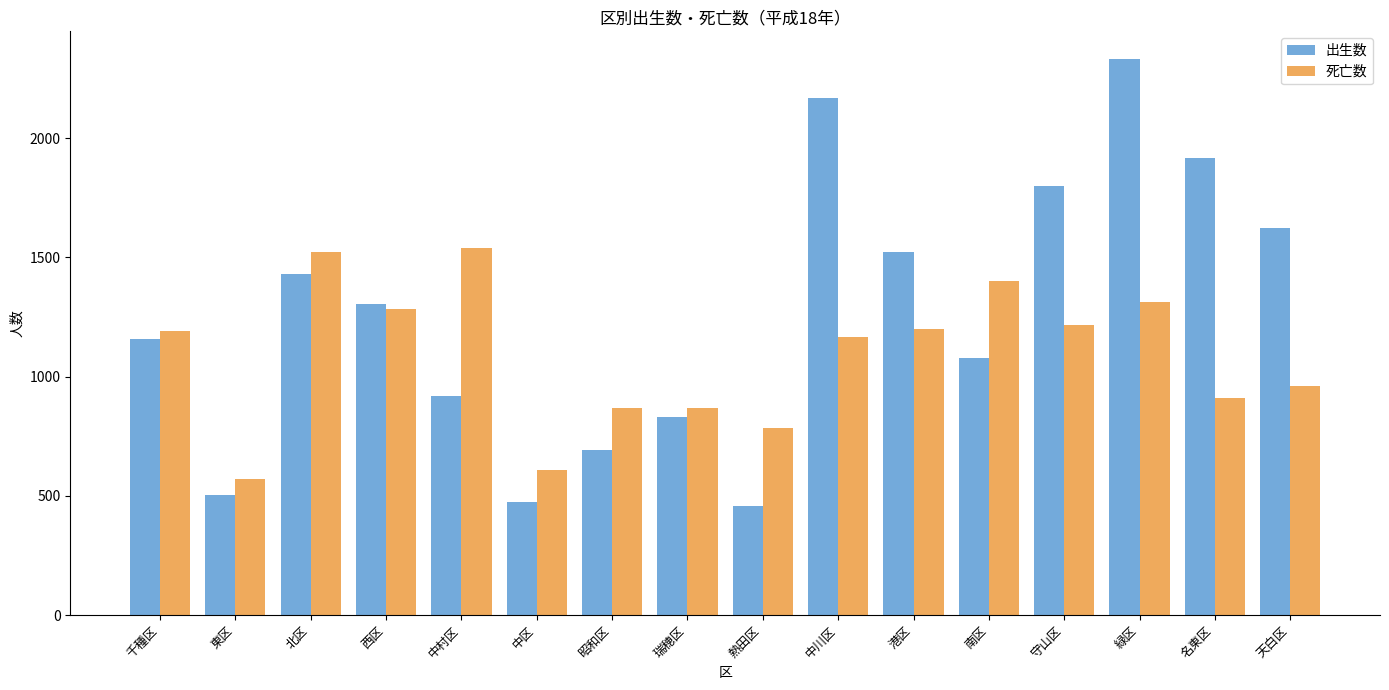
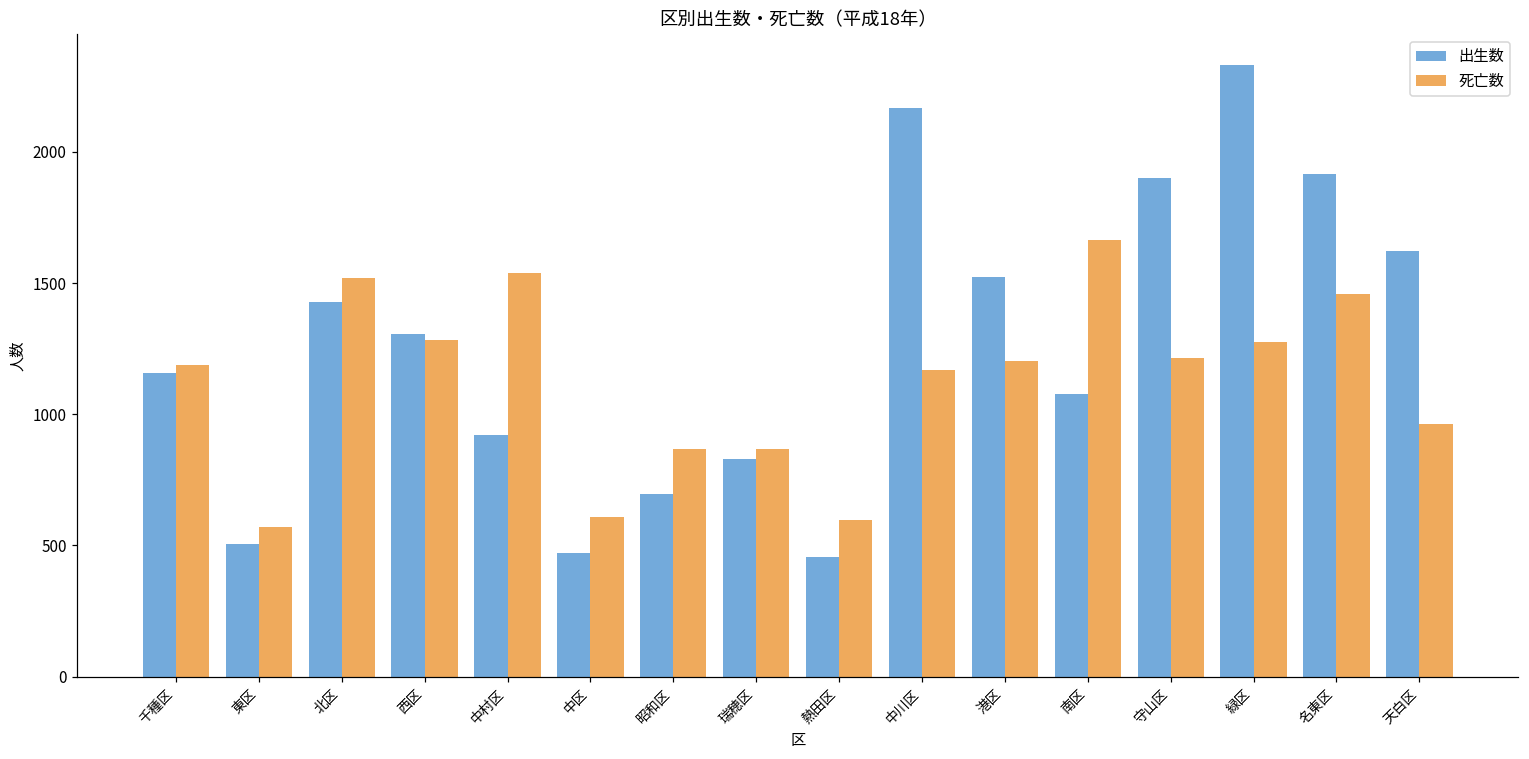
死亡数, 熱田区: 790 -> 600
死亡数, 南区: 1400 -> 1670
出生数, 守山区: 1800 -> 1900
死亡数, 緑区: 1310 -> 1280
死亡数, 名東区: 910 -> 1460
